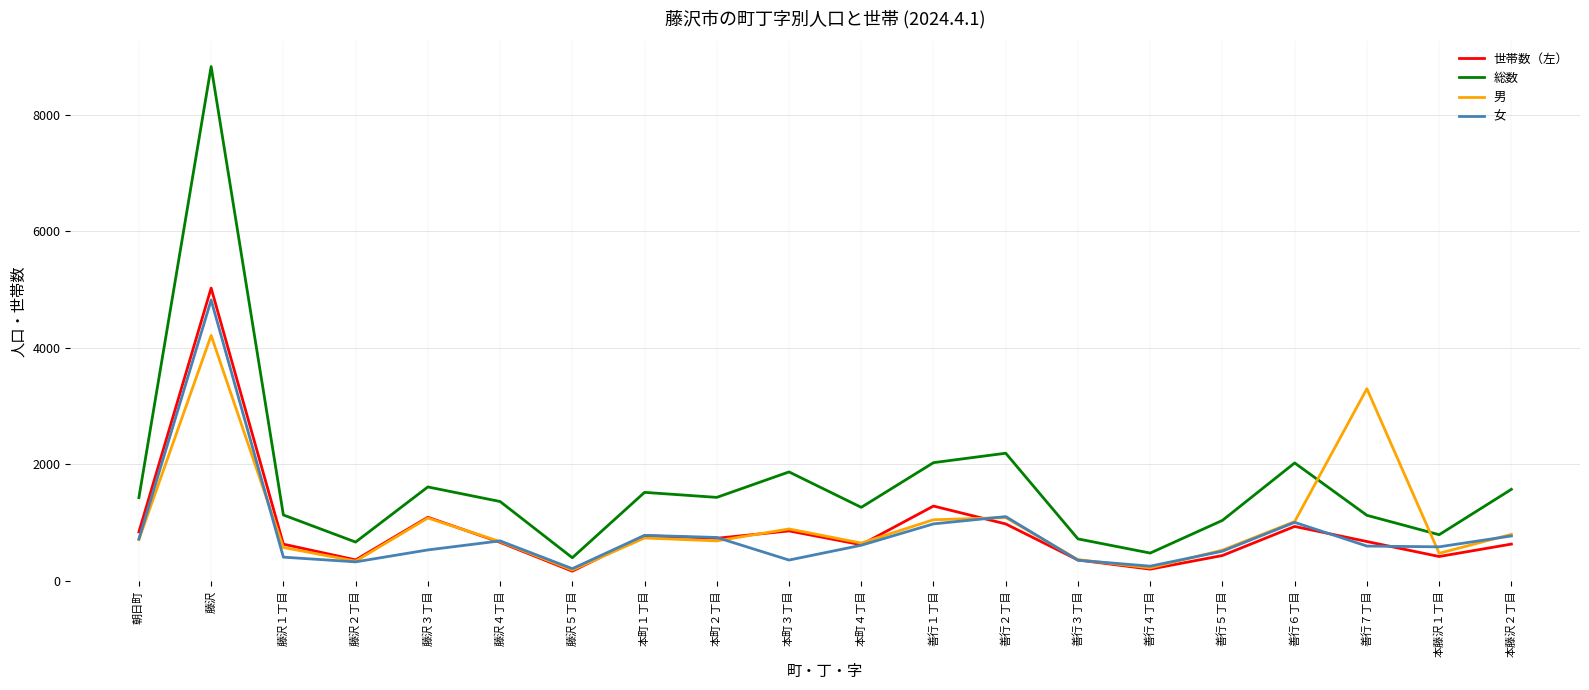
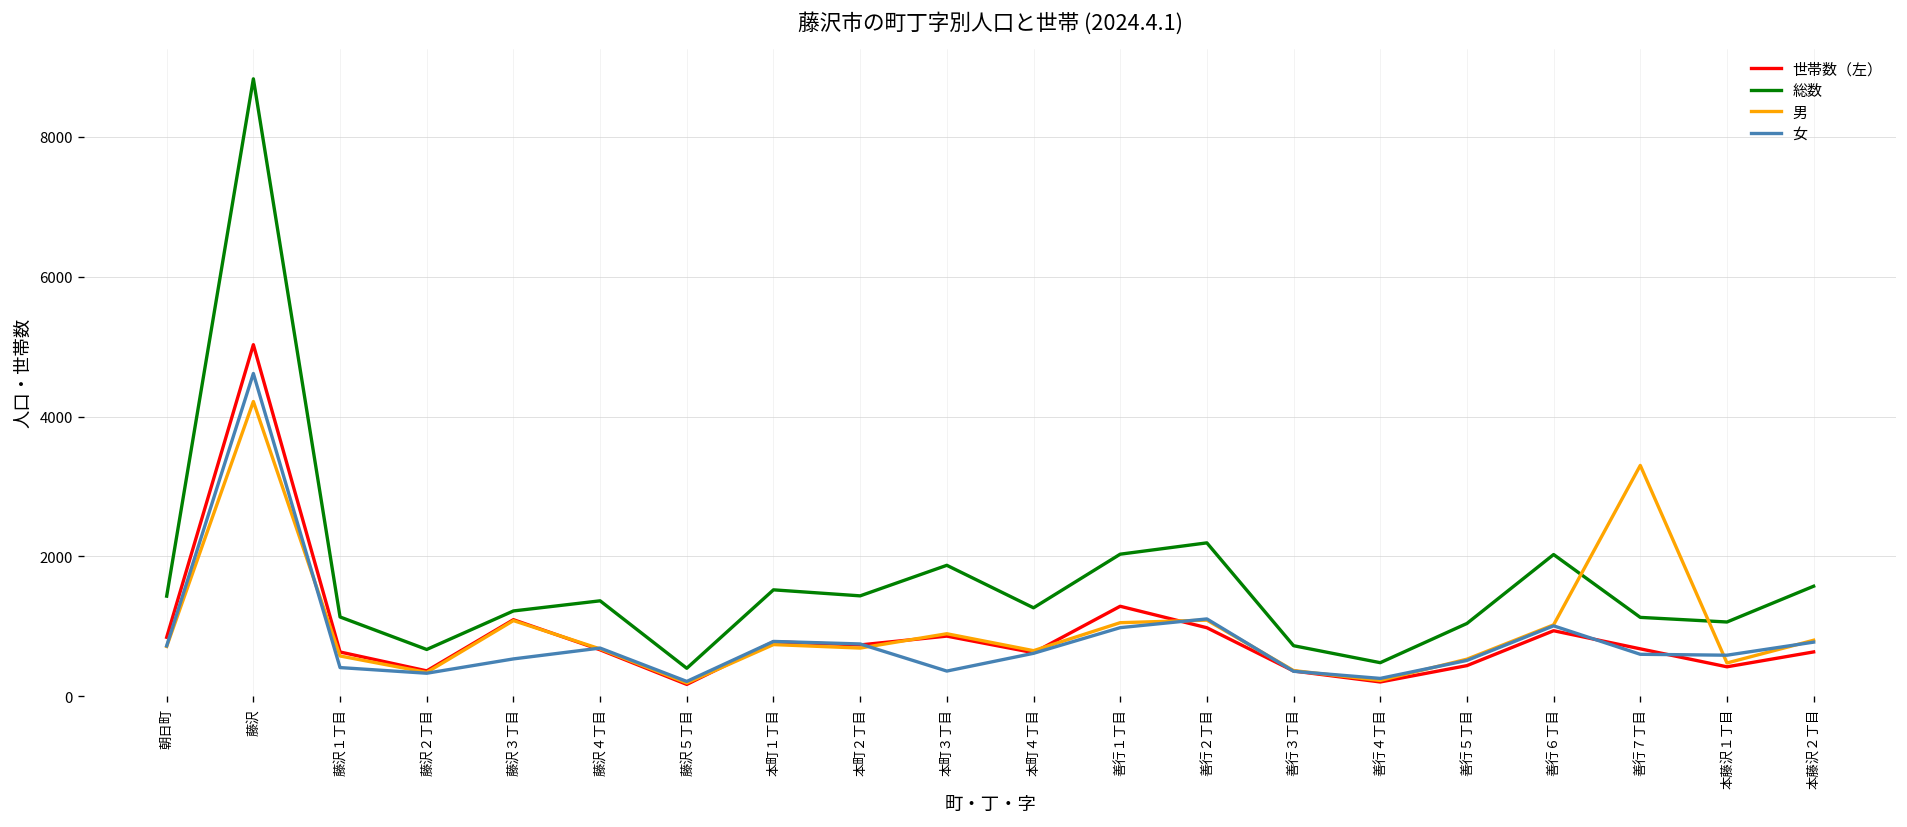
女, 藤沢: 4800 -> 4600
総数, 藤沢３丁目: 1600 -> 1200
総数, 本藤沢１丁目: 800 -> 1100
